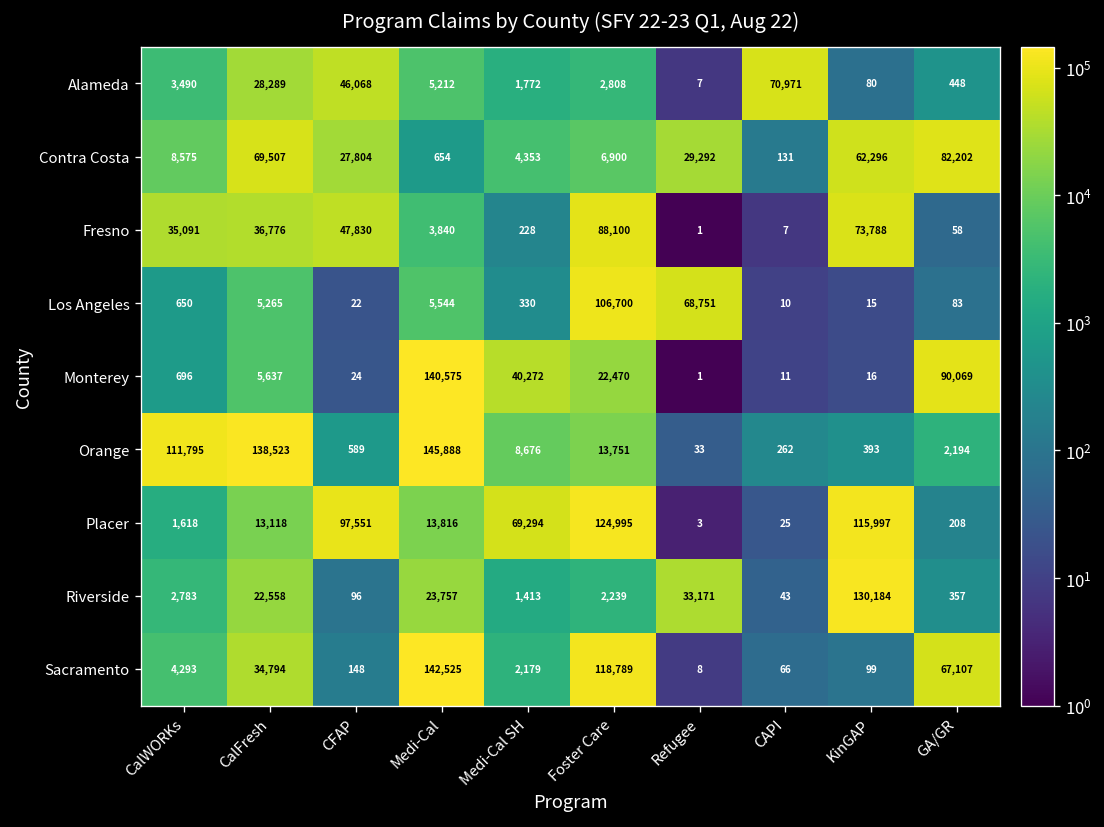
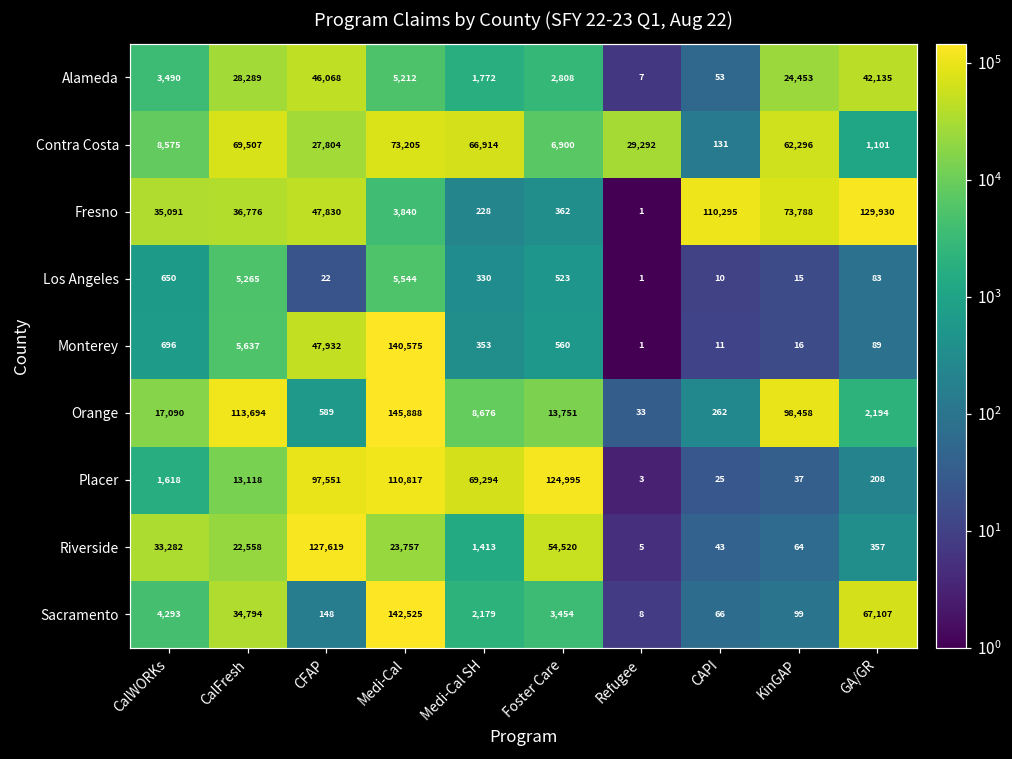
Alameda, CAPI: 70,971 -> 53
Alameda, KinGAP: 80 -> 24,453
Alameda, GA/GR: 448 -> 42,135
Contra Costa, Medi-Cal: 654 -> 73,205
Contra Costa, Medi-Cal SH: 4,353 -> 66,914
Contra Costa, GA/GR: 82,202 -> 1,101
Fresno, Foster Care: 88,100 -> 362
Fresno, CAPI: 7 -> 110,295
Fresno, GA/GR: 58 -> 129,930
Los Angeles, Foster Care: 106,700 -> 523
Los Angeles, Refugee: 68,751 -> 1
Monterey, CFAP: 24 -> 47,932
Monterey, Medi-Cal SH: 40,272 -> 353
Monterey, Foster Care: 22,470 -> 560
Monterey, GA/GR: 90,069 -> 89
Orange, CalWORKs: 111,795 -> 17,090
Orange, CalFresh: 138,523 -> 113,694
Orange, KinGAP: 393 -> 98,458
Placer, Medi-Cal: 13,816 -> 110,817
Placer, KinGAP: 115,997 -> 37
Riverside, CalWORKs: 2,783 -> 33,282
Riverside, CFAP: 96 -> 127,619
Riverside, Foster Care: 2,239 -> 54,520
Riverside, Refugee: 33,171 -> 5
Riverside, KinGAP: 130,184 -> 64
Sacramento, Foster Care: 118,789 -> 3,454
